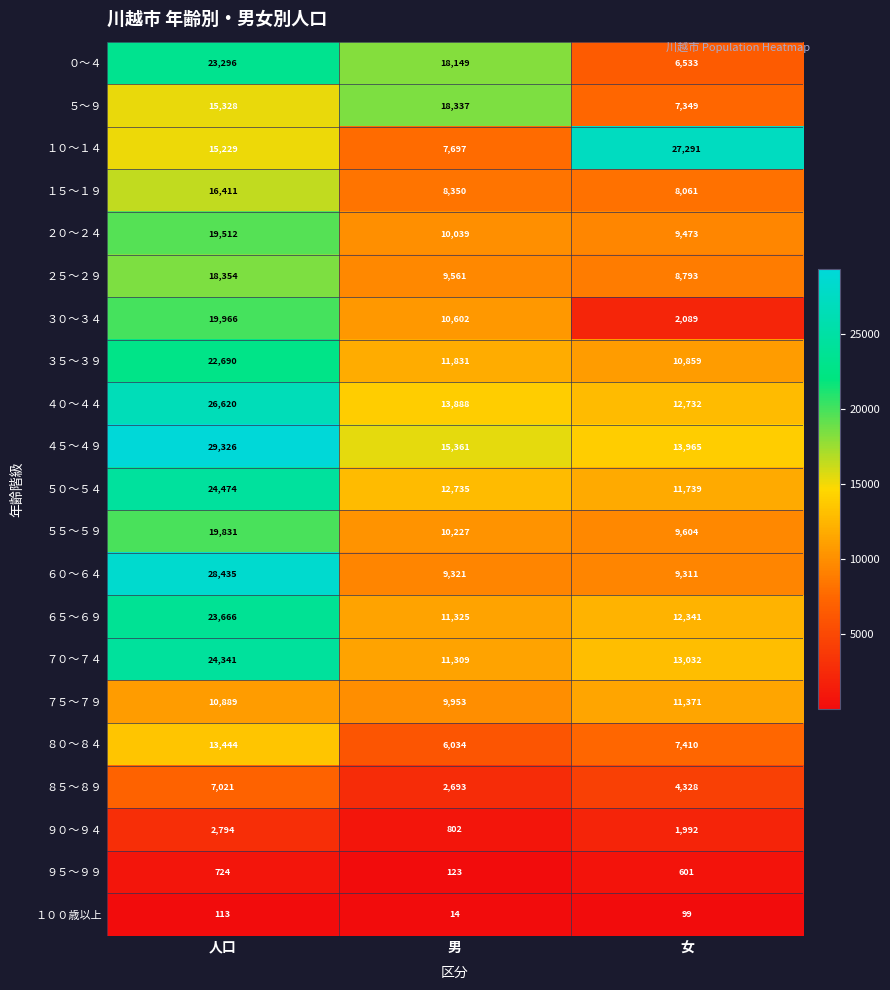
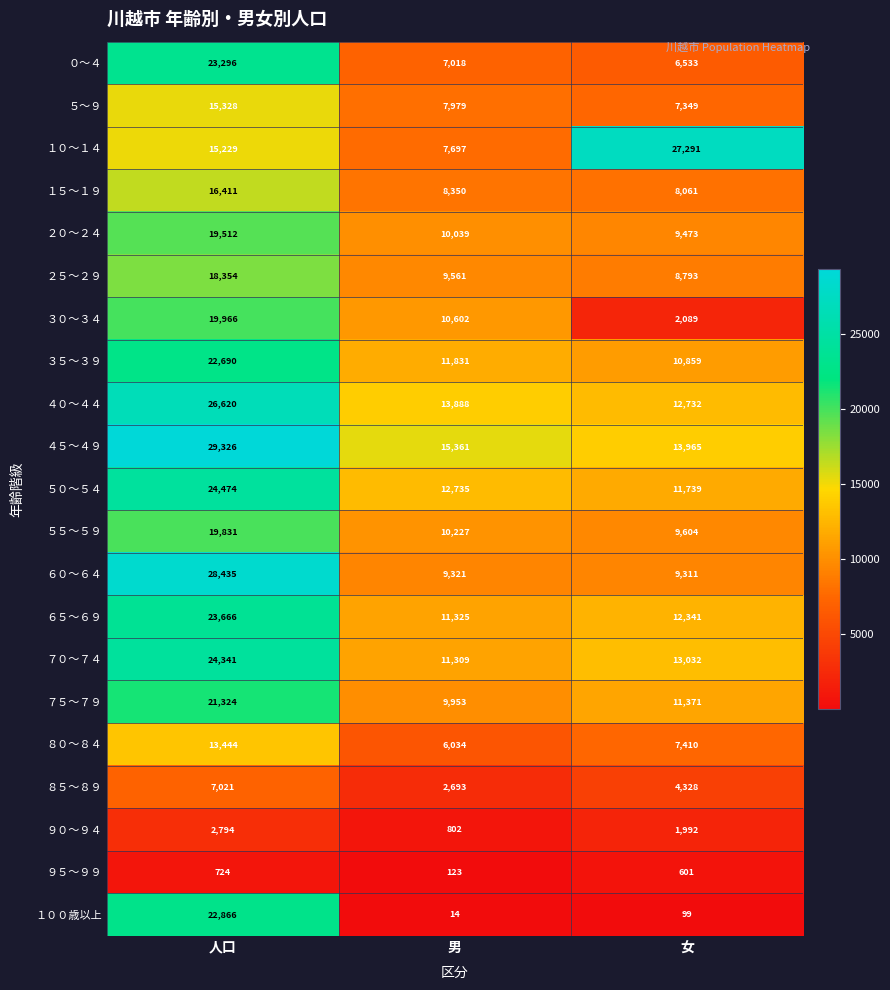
０～４, 男: 18,149 -> 7,018
５～９, 男: 18,337 -> 7,979
７５～７９, 人口: 10,889 -> 21,324
１００歳以上, 人口: 113 -> 22,866
